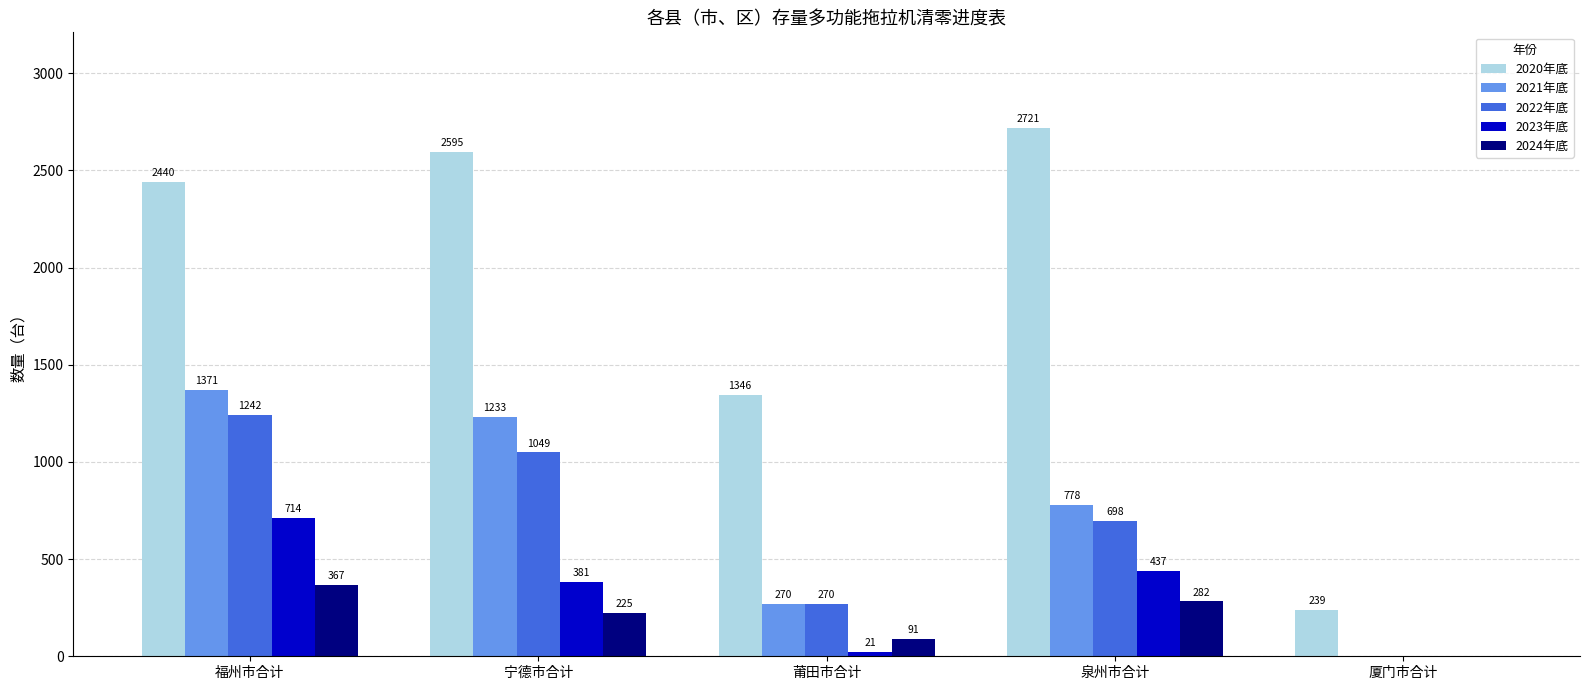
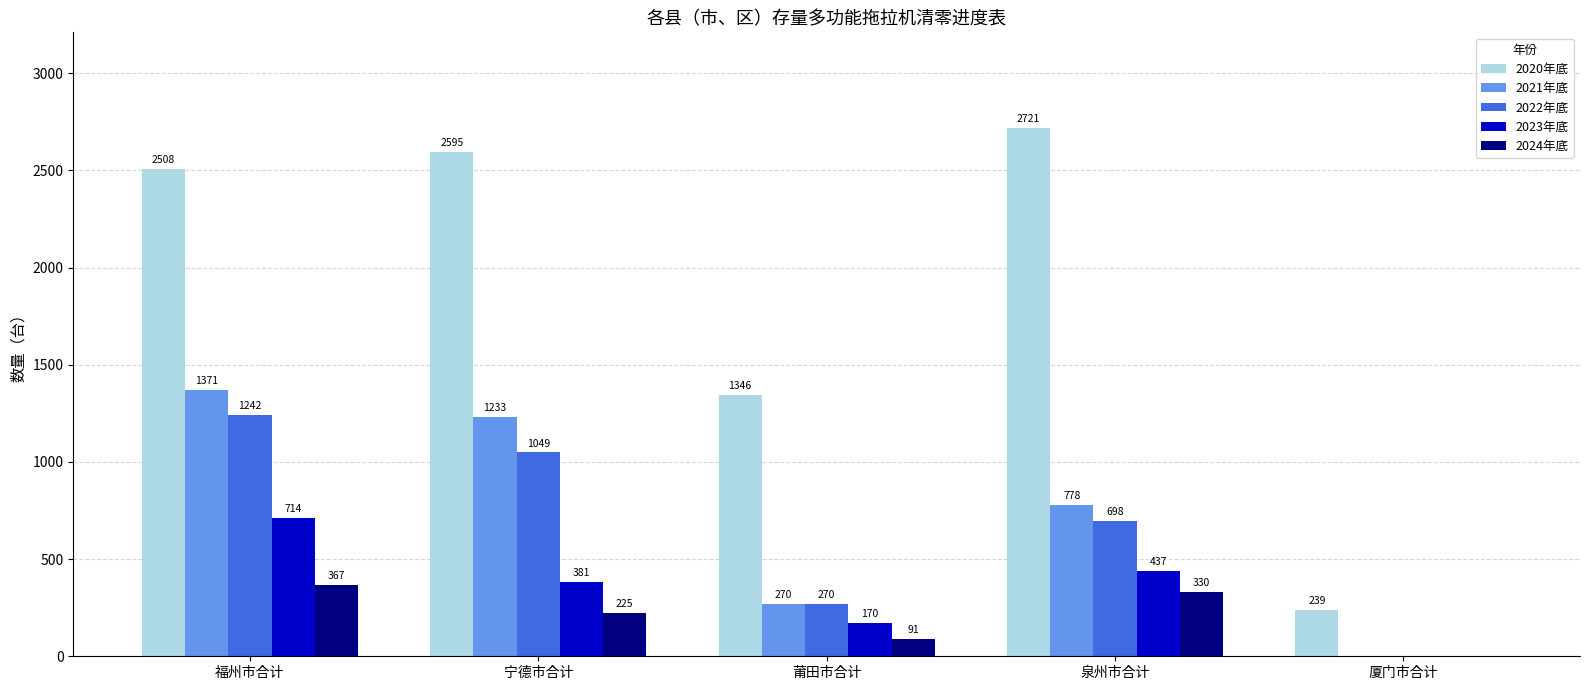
2020年底, 福州市合计: 2440 -> 2508
2023年底, 莆田市合计: 21 -> 170
2024年底, 泉州市合计: 282 -> 330
